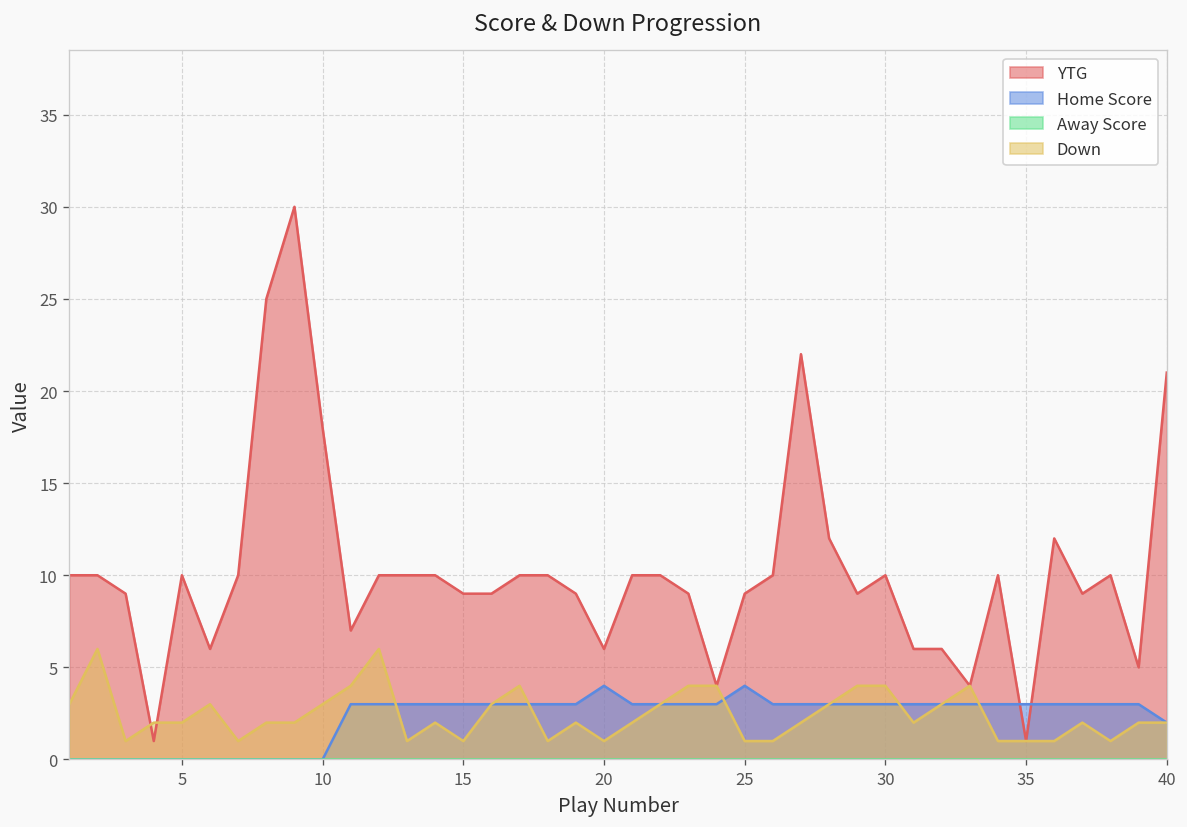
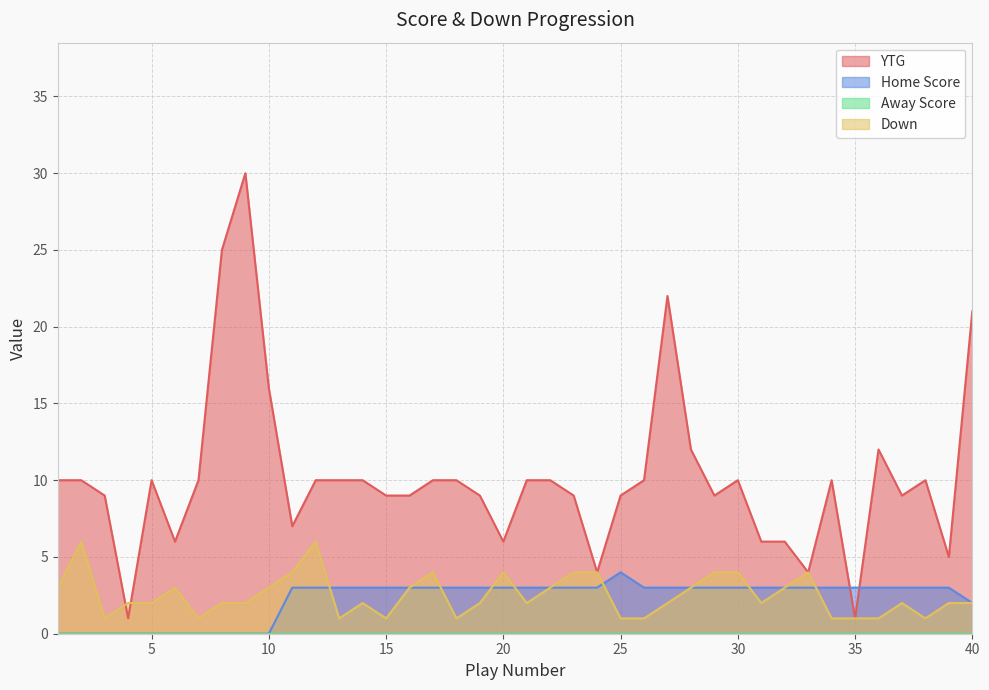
YTG, 10: 18 -> 16
Home Score, 20: 4 -> 3
Down, 20: 1 -> 4
